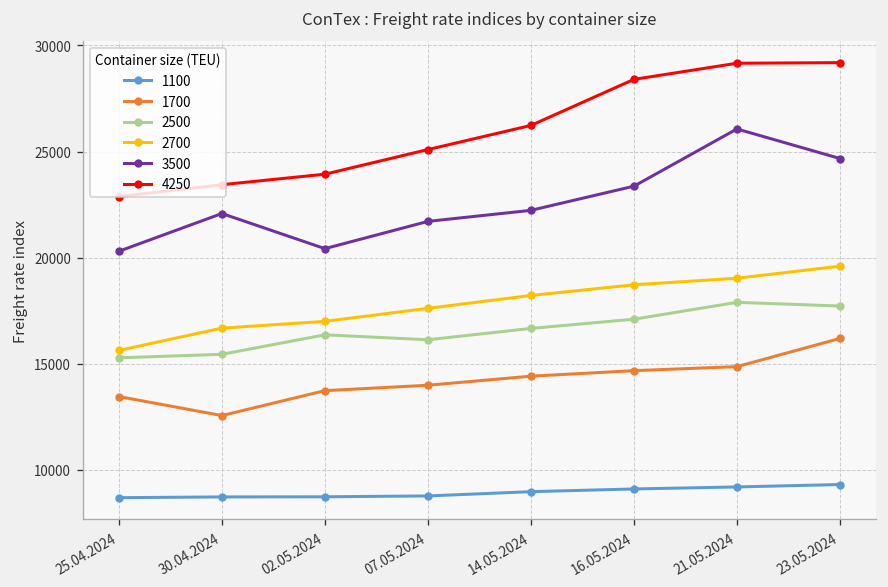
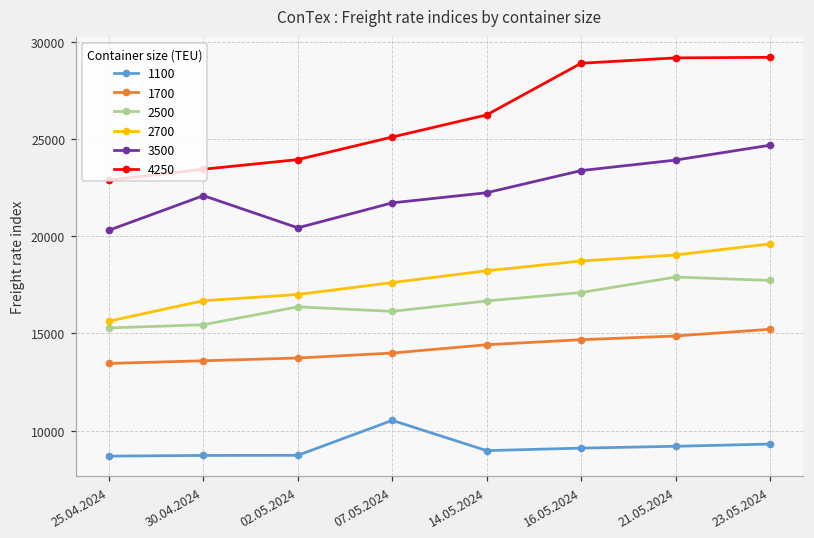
1700, 30.04.2024: 12600 -> 13600
1100, 07.05.2024: 8800 -> 10500
4250, 16.05.2024: 28400 -> 28900
3500, 21.05.2024: 26100 -> 23900
1700, 23.05.2024: 16200 -> 15200
